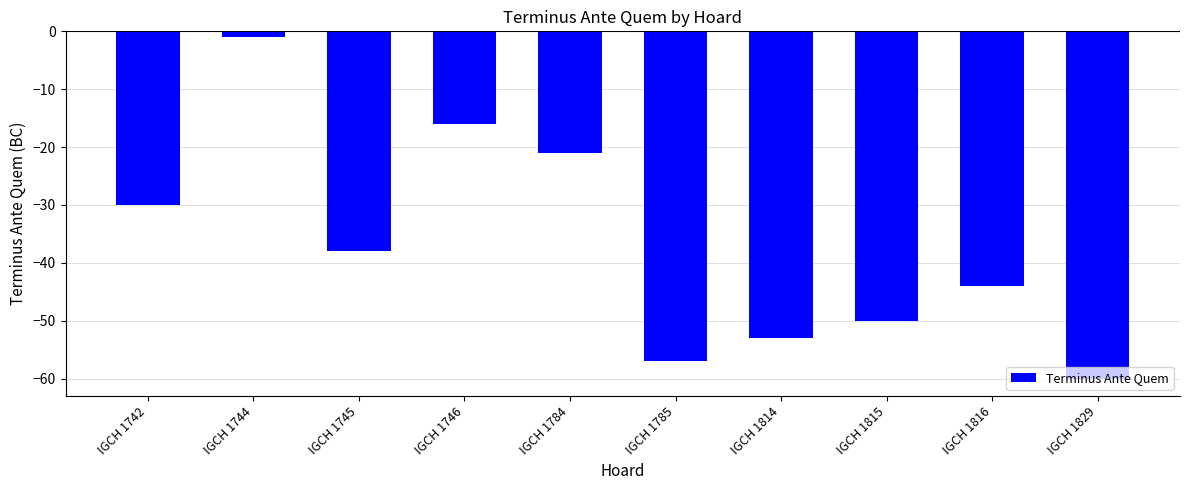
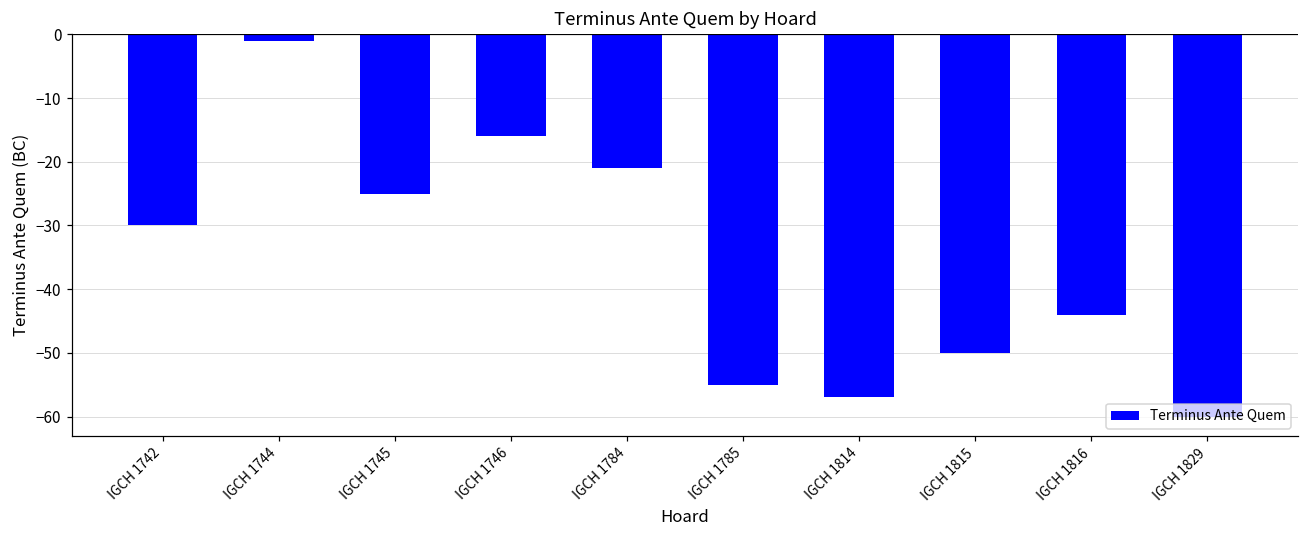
IGCH 1745: -38 -> -25
IGCH 1785: -57 -> -55
IGCH 1814: -53 -> -57
